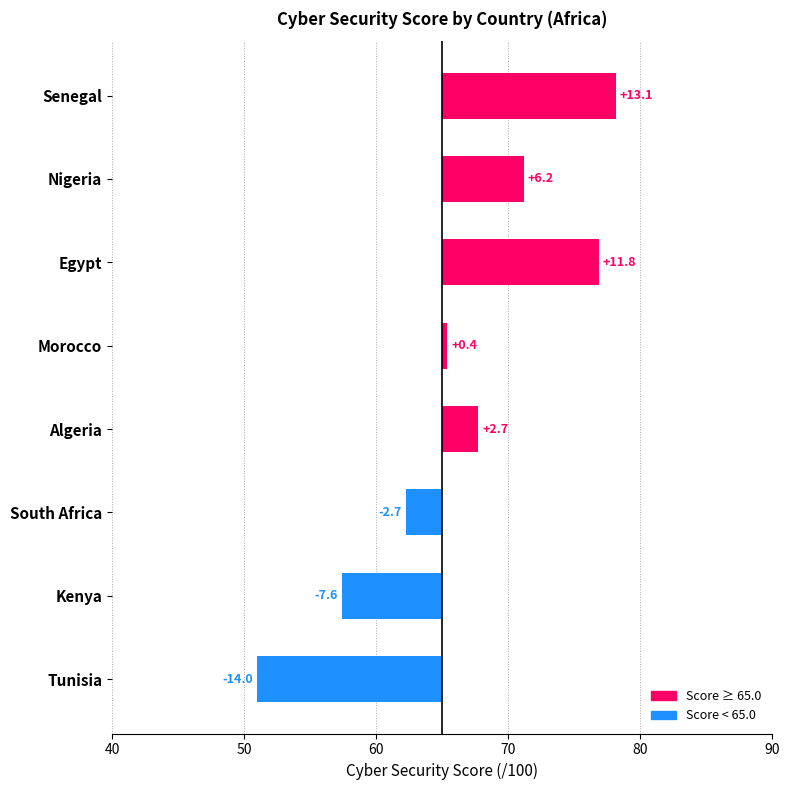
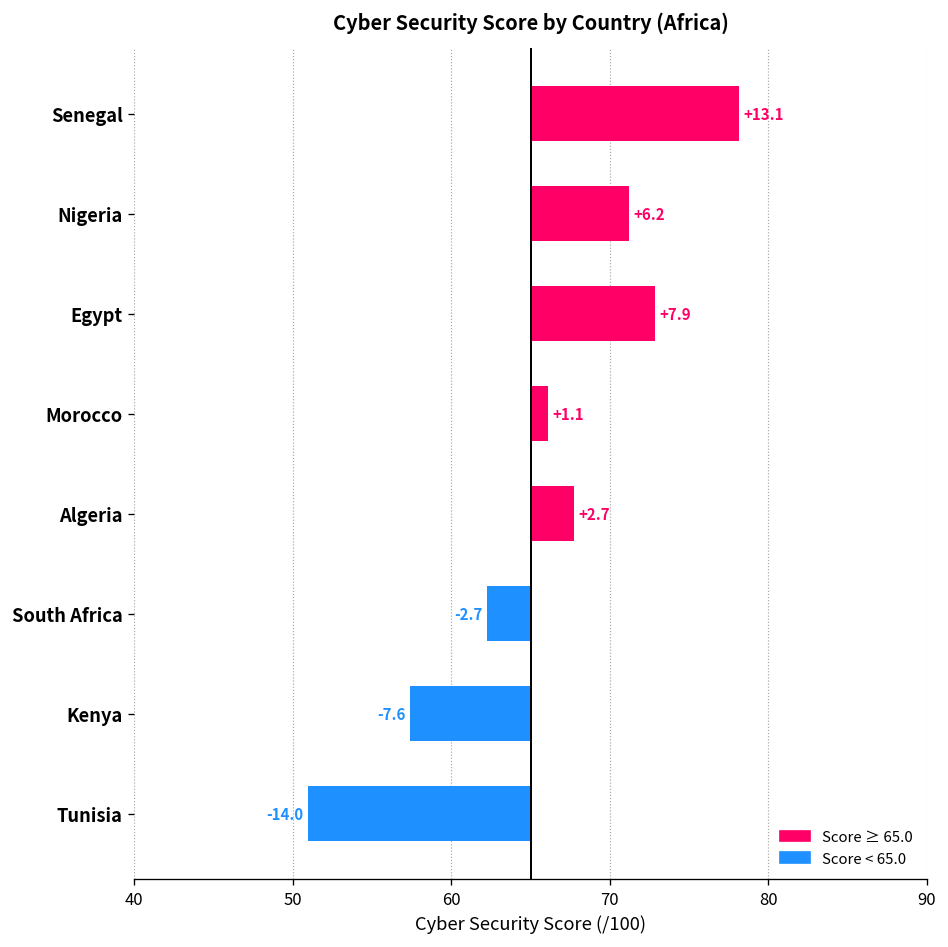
Egypt: +11.8 -> +7.9
Morocco: +0.4 -> +1.1
